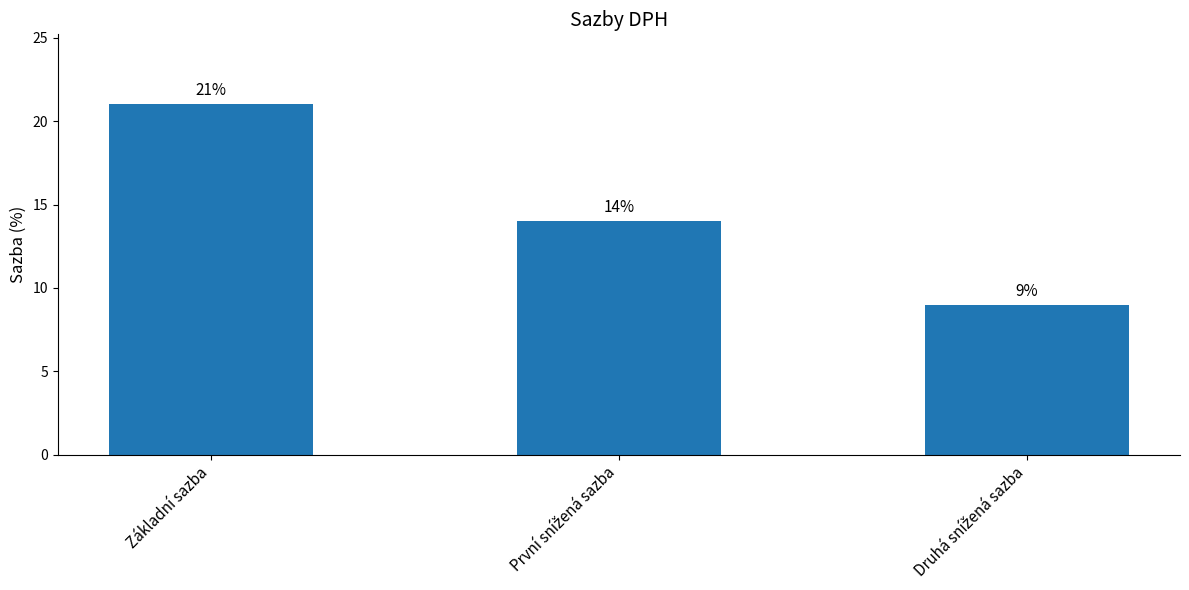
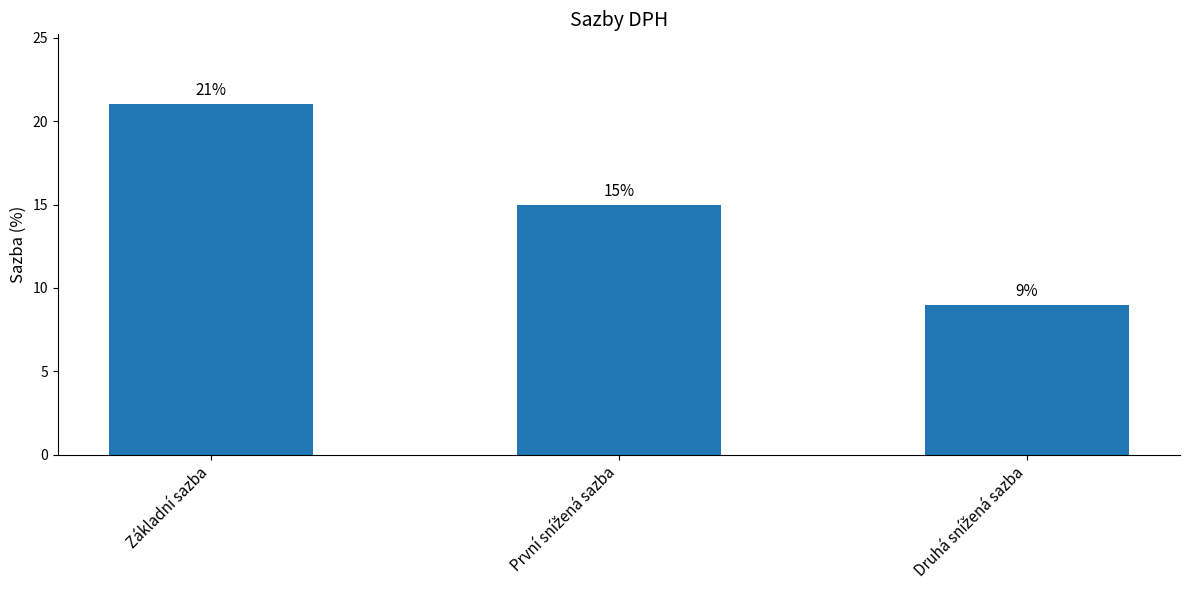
První snížená sazba: 14% -> 15%
